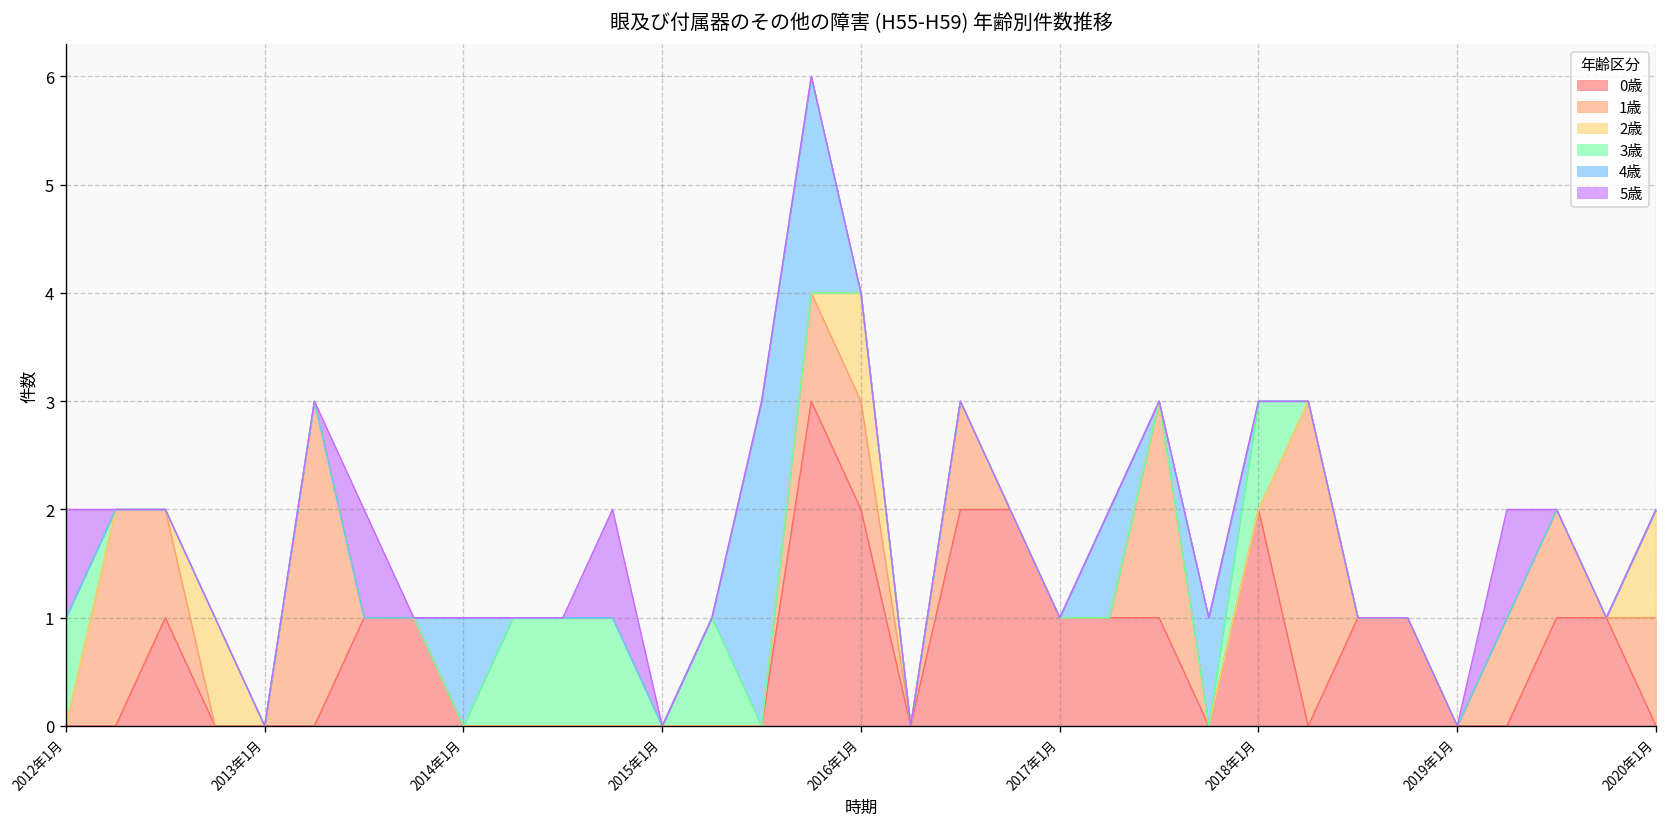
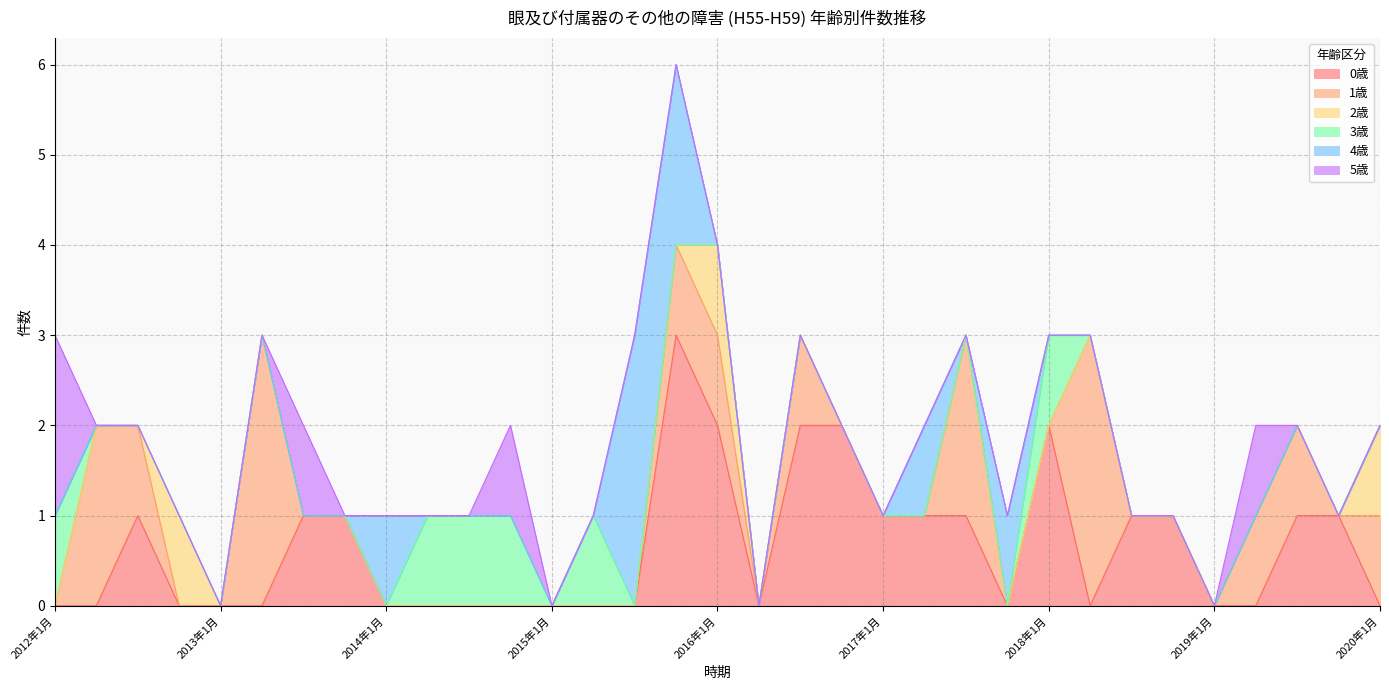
5歳, 2012年1月: 1 -> 2
